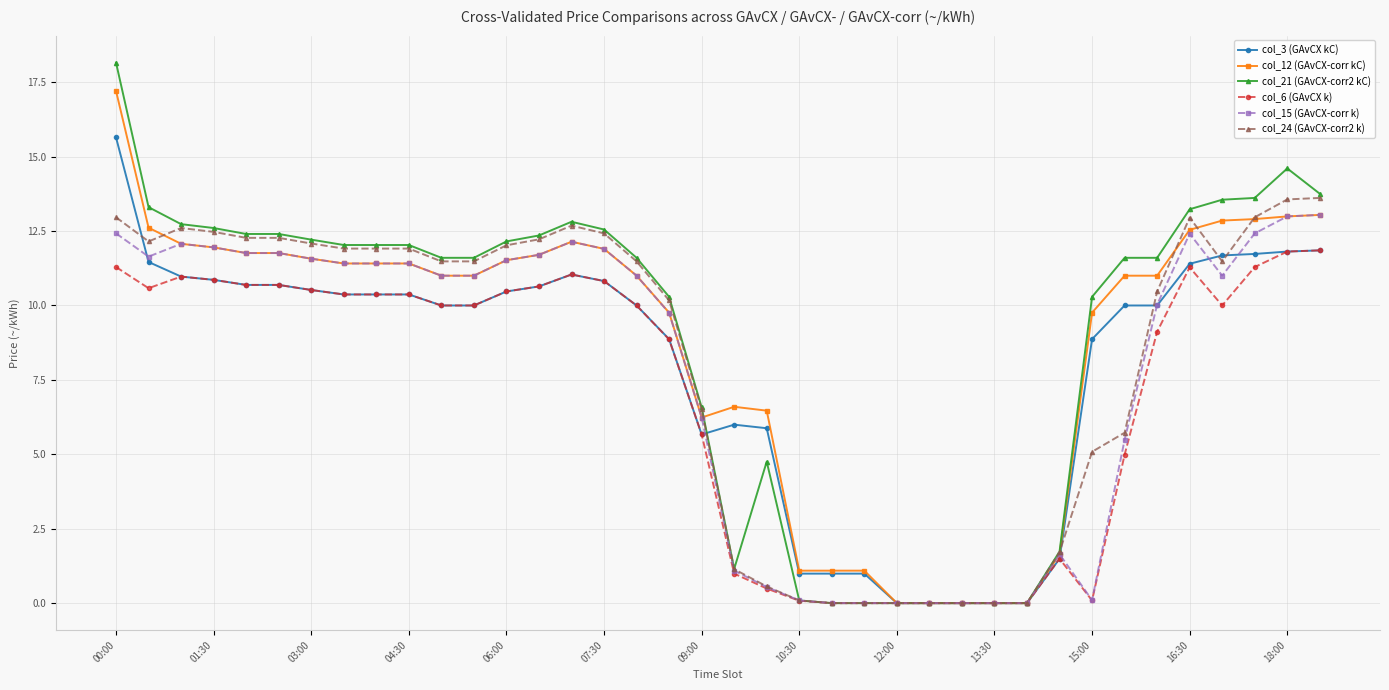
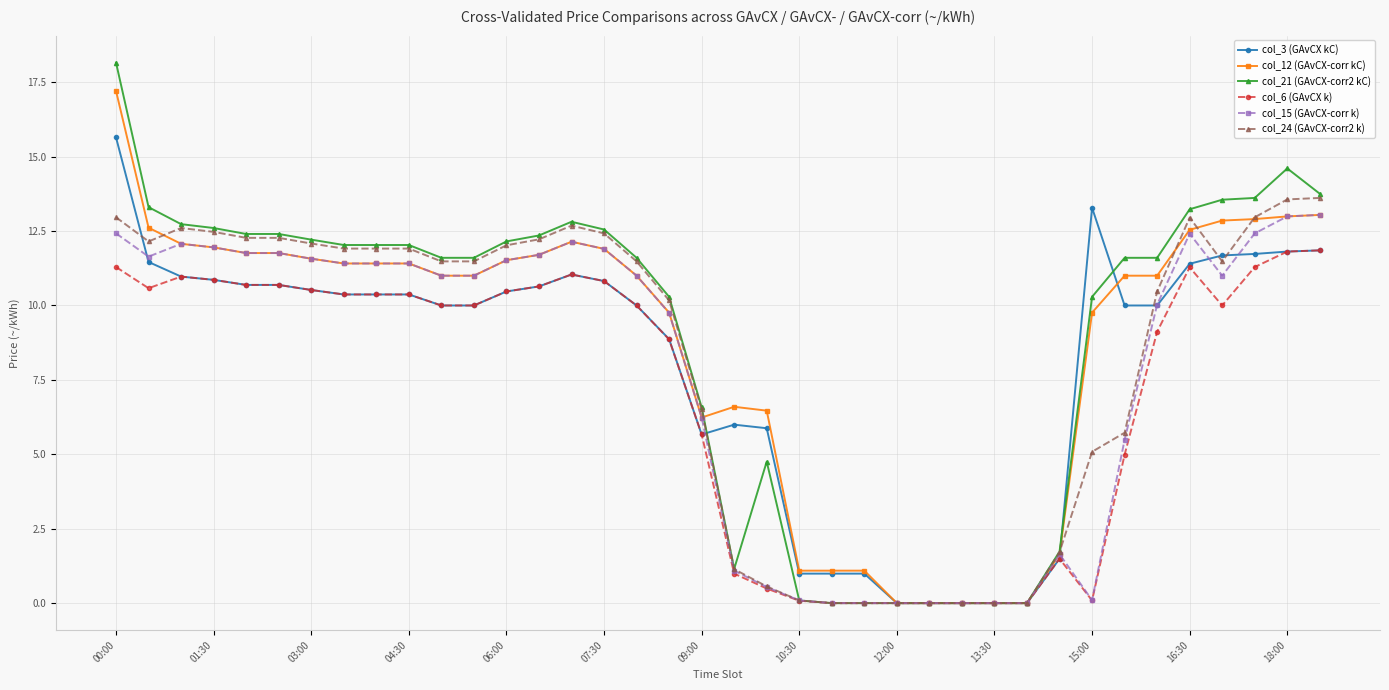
col_3 (GAvCX kC), 15:00: 8.9 -> 13.3
